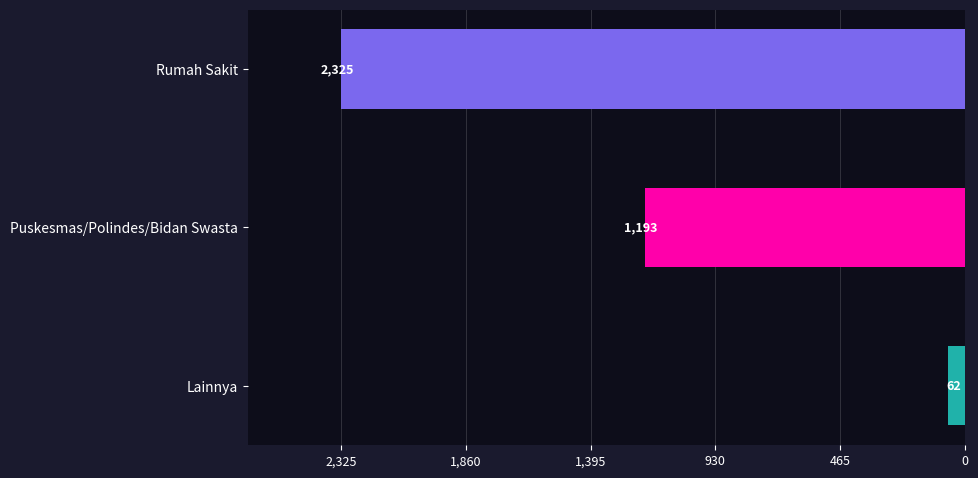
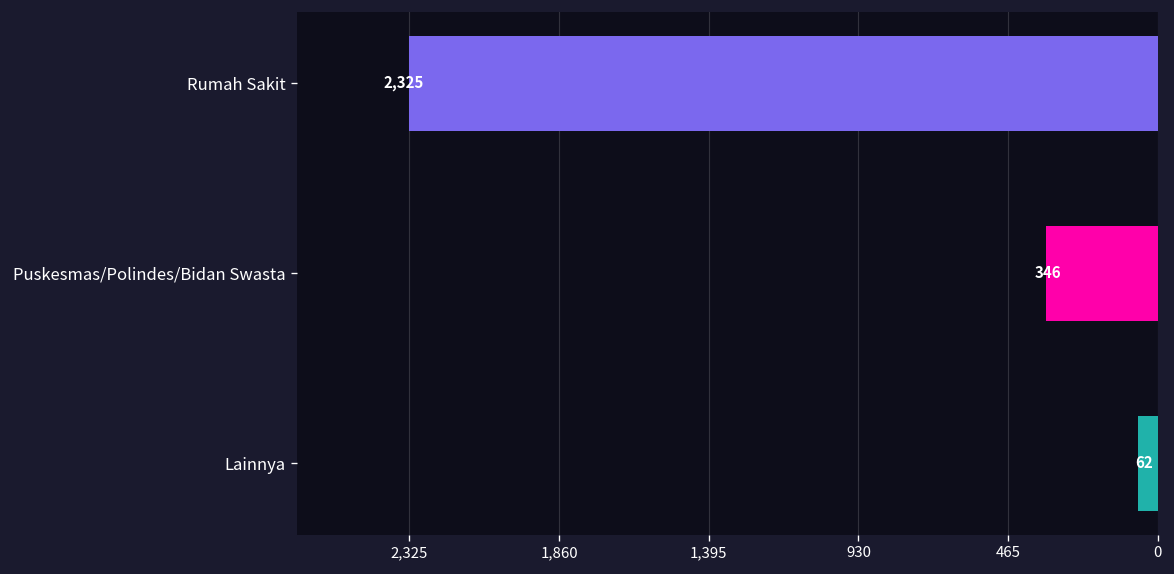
Puskesmas/Polindes/Bidan Swasta: 1,193 -> 346
